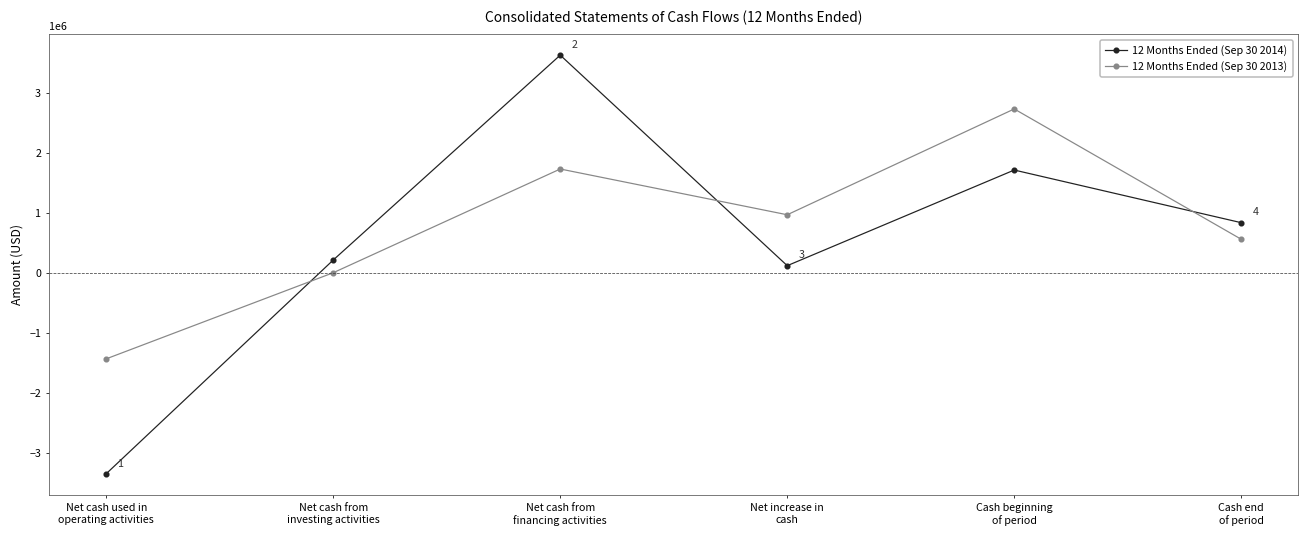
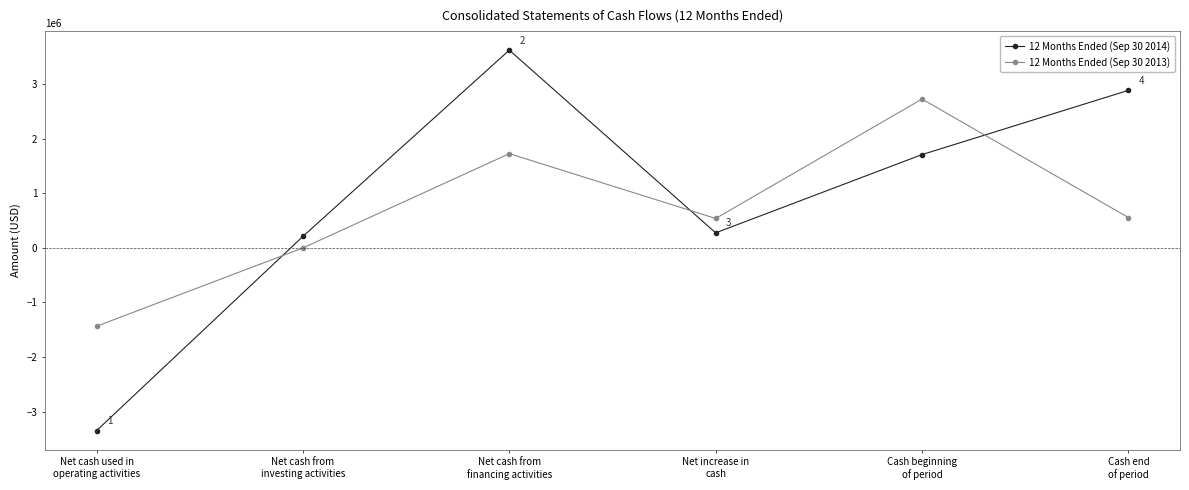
12 Months Ended (Sep 30 2014), Net increase in cash: 100000 -> 300000
12 Months Ended (Sep 30 2013), Net increase in cash: 1000000 -> 500000
12 Months Ended (Sep 30 2014), Cash end of period: 800000 -> 2900000
